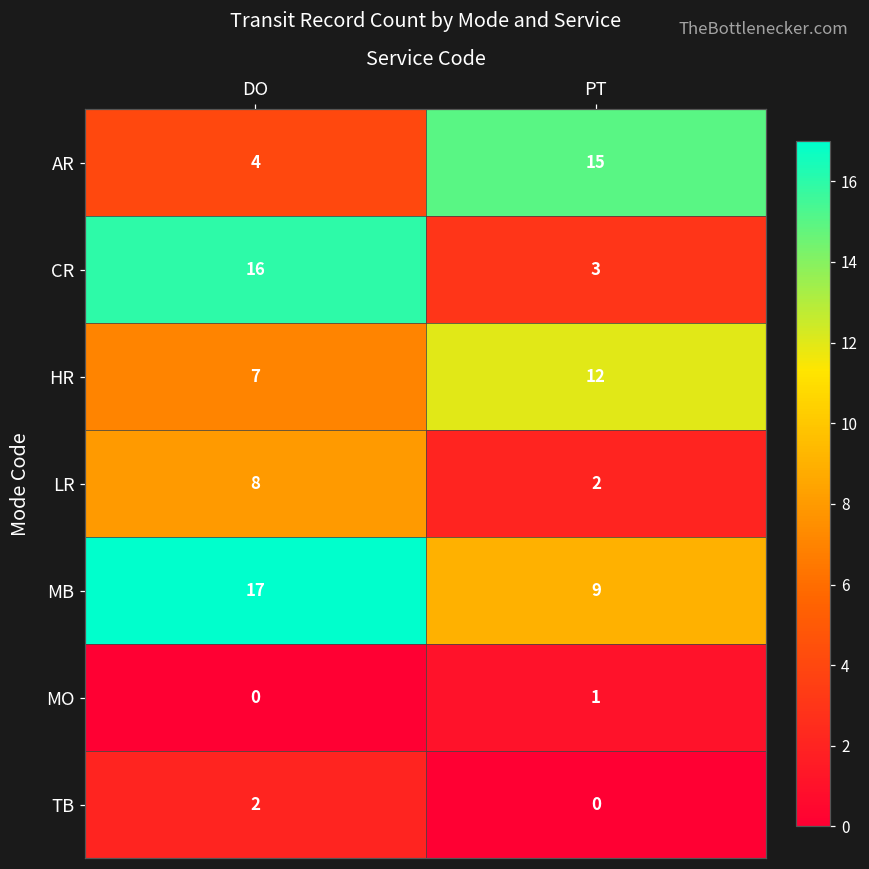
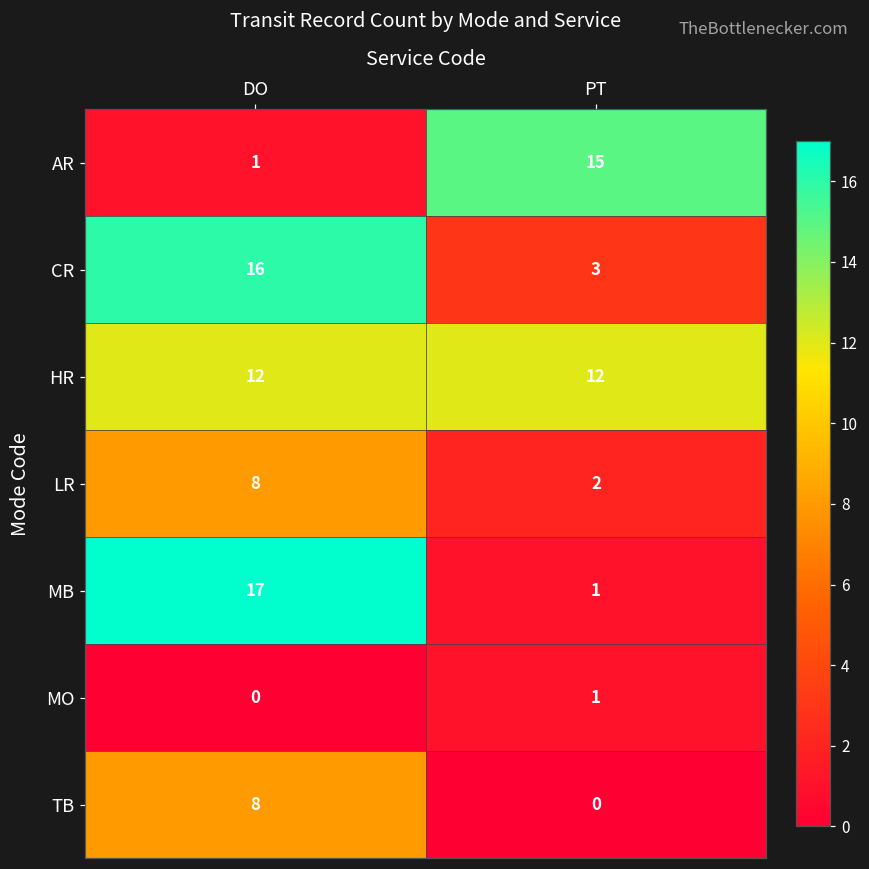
AR, DO: 4 -> 1
HR, DO: 7 -> 12
MB, PT: 9 -> 1
TB, DO: 2 -> 8
